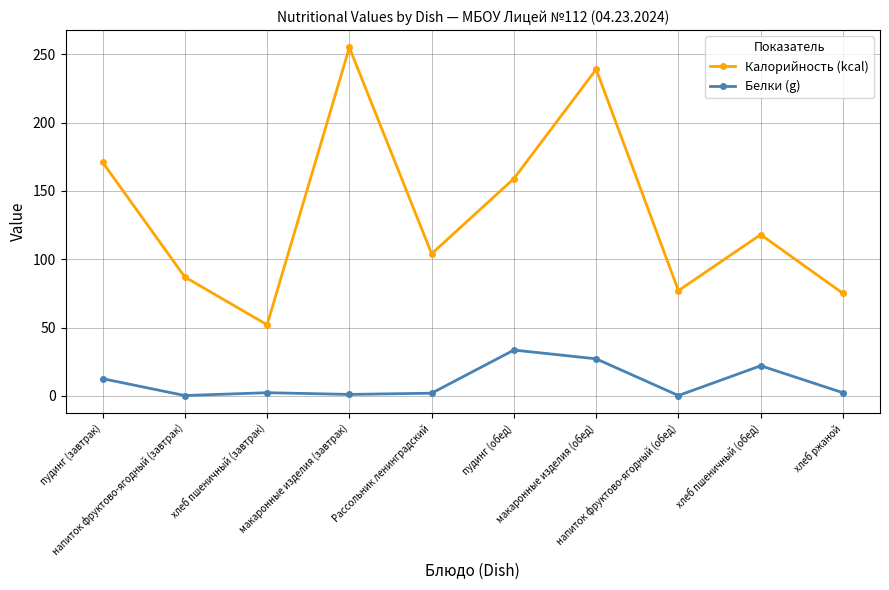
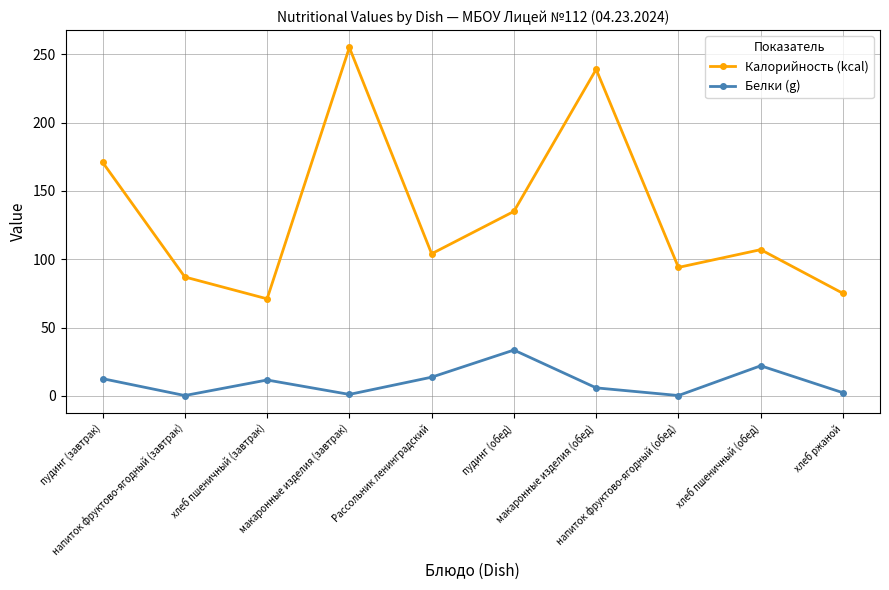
Калорийность (kcal), хлеб пшеничный (завтрак): 52 -> 71
Белки (g), хлеб пшеничный (завтрак): 2 -> 12
Белки (g), Рассольник ленинградский: 2 -> 14
Калорийность (kcal), пудинг (обед): 159 -> 135
Белки (g), макаронные изделия (обед): 27 -> 6
Калорийность (kcal), напиток фруктово-ягодный (обед): 77 -> 94
Калорийность (kcal), хлеб пшеничный (обед): 118 -> 107
